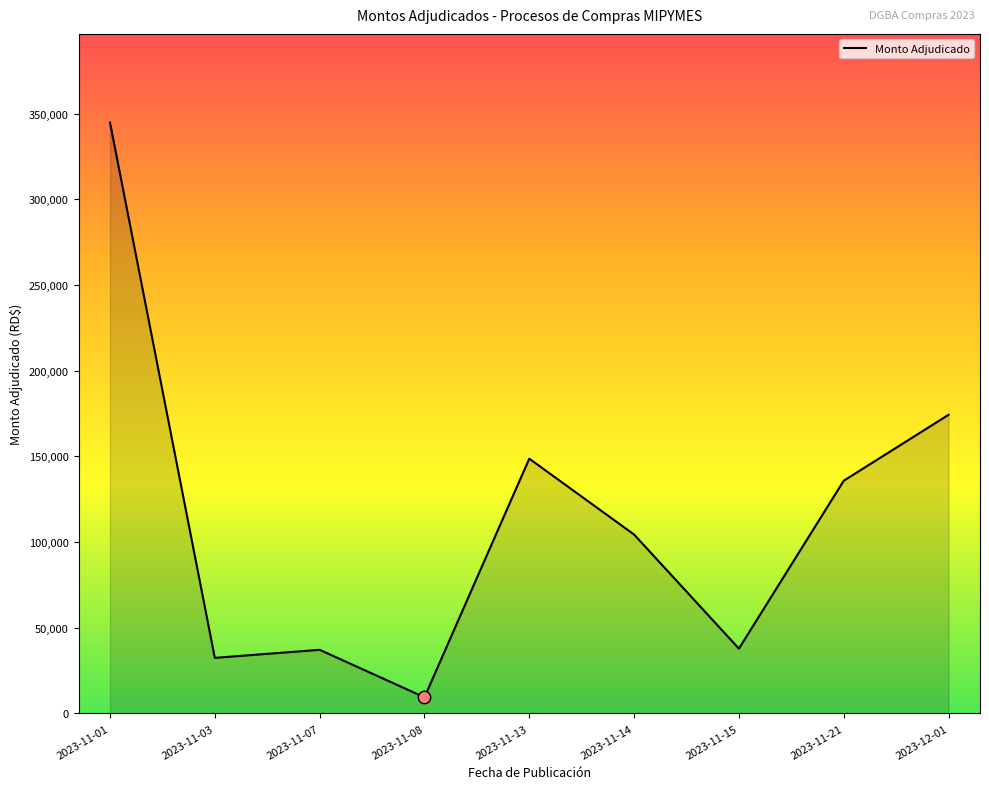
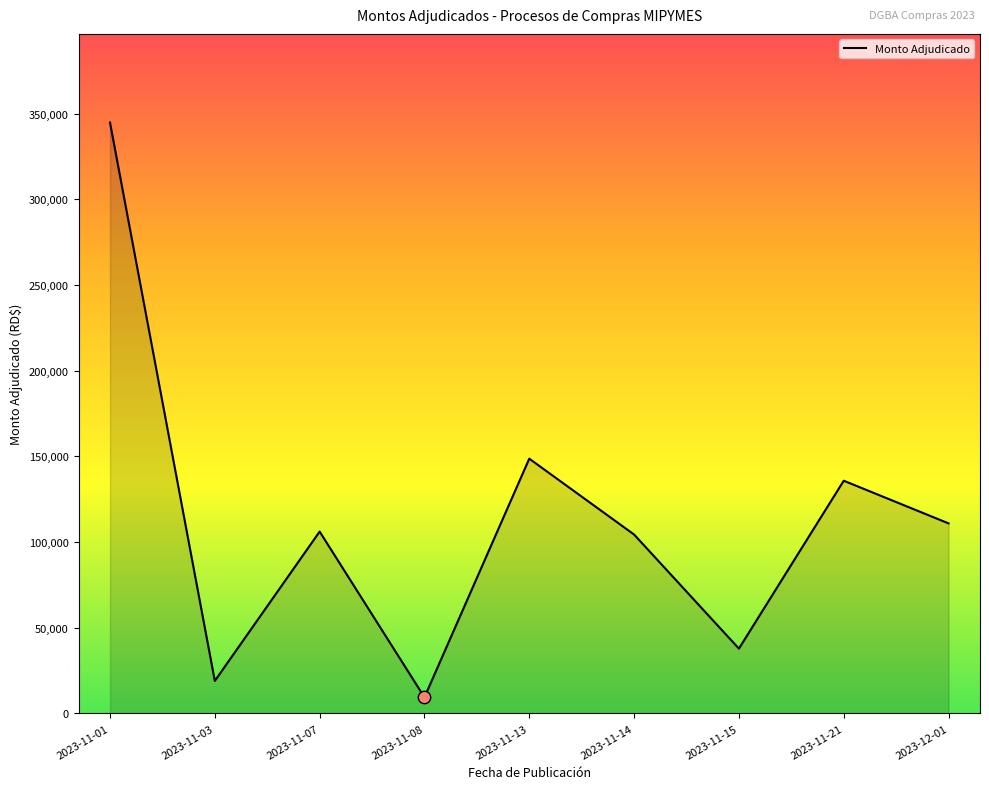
Monto Adjudicado, 2023-11-03: 32,000 -> 19,000
Monto Adjudicado, 2023-11-07: 37,000 -> 106,000
Monto Adjudicado, 2023-12-01: 174,000 -> 111,000
